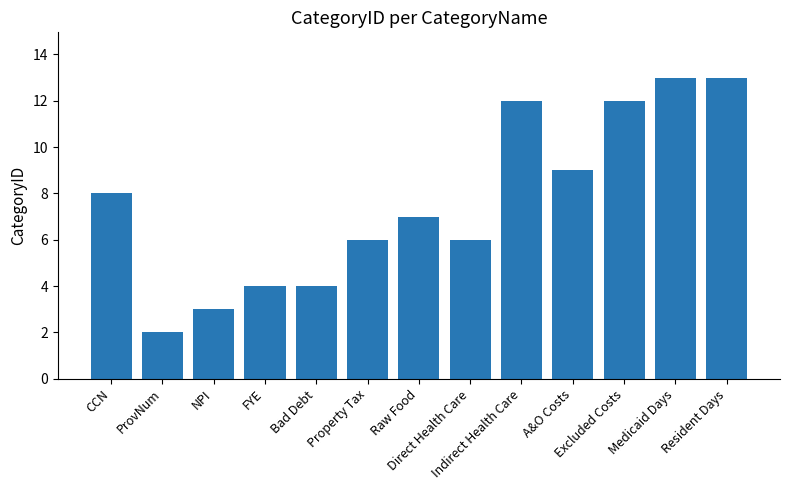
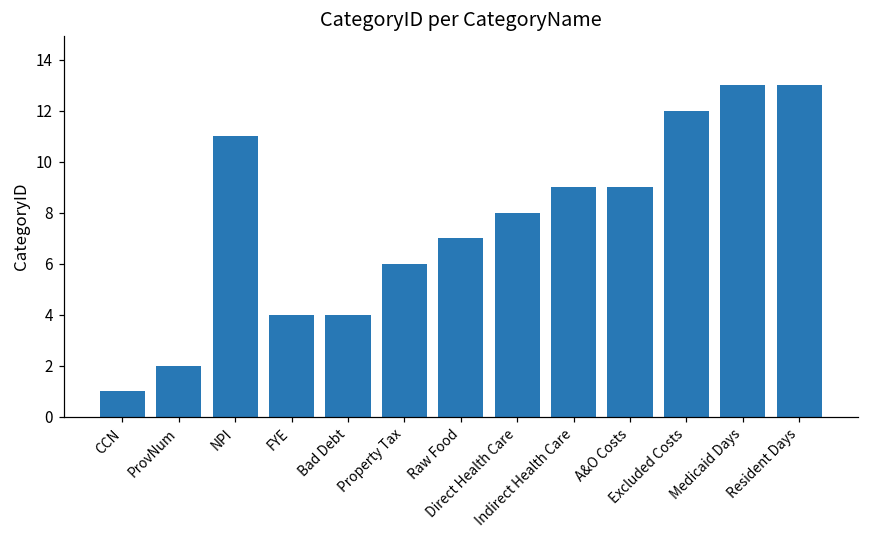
CCN: 8 -> 1
NPI: 3 -> 11
Direct Health Care: 6 -> 8
Indirect Health Care: 12 -> 9
